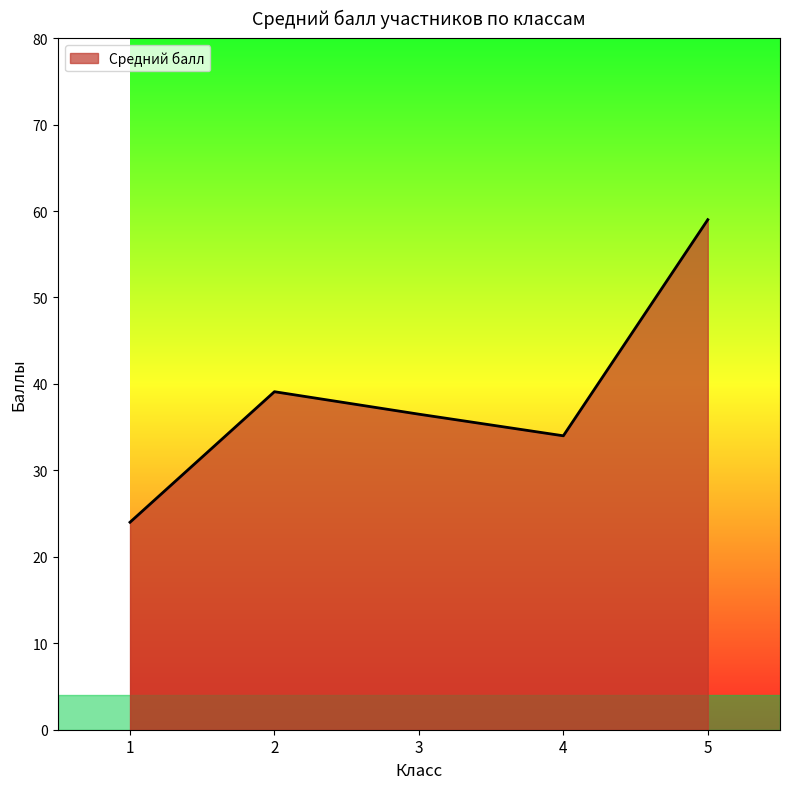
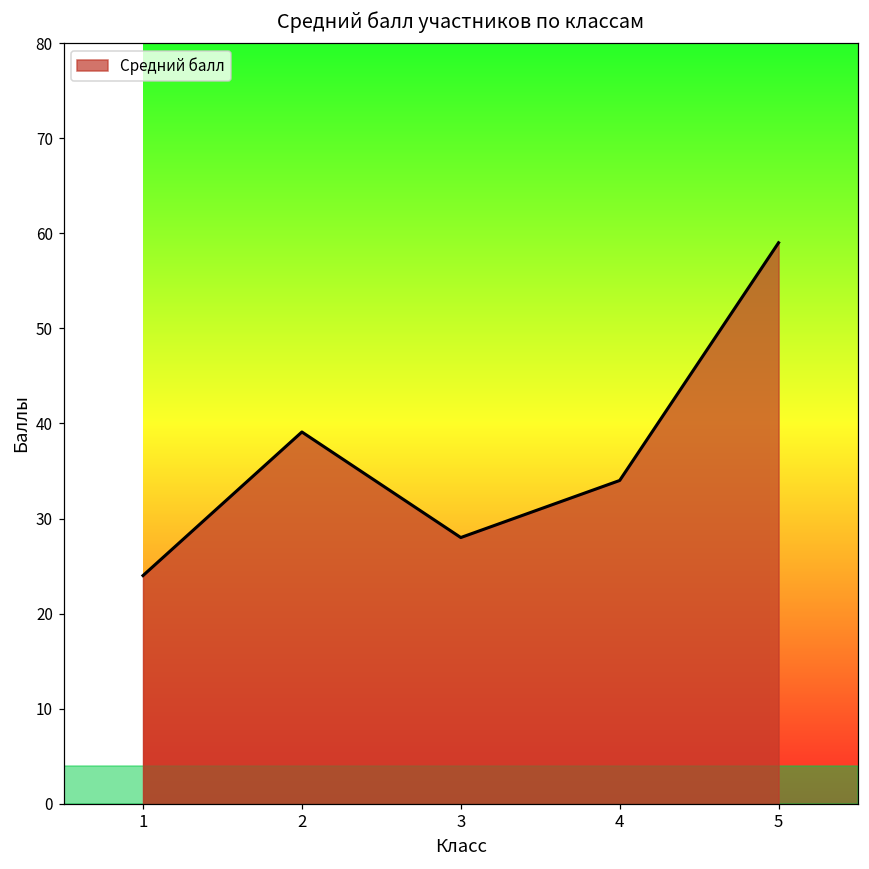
3: 37 -> 28
